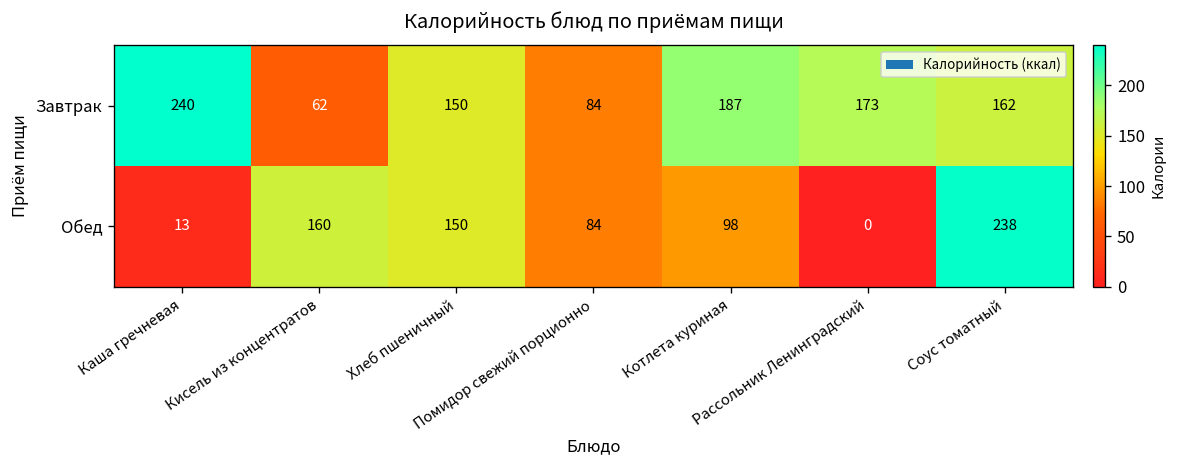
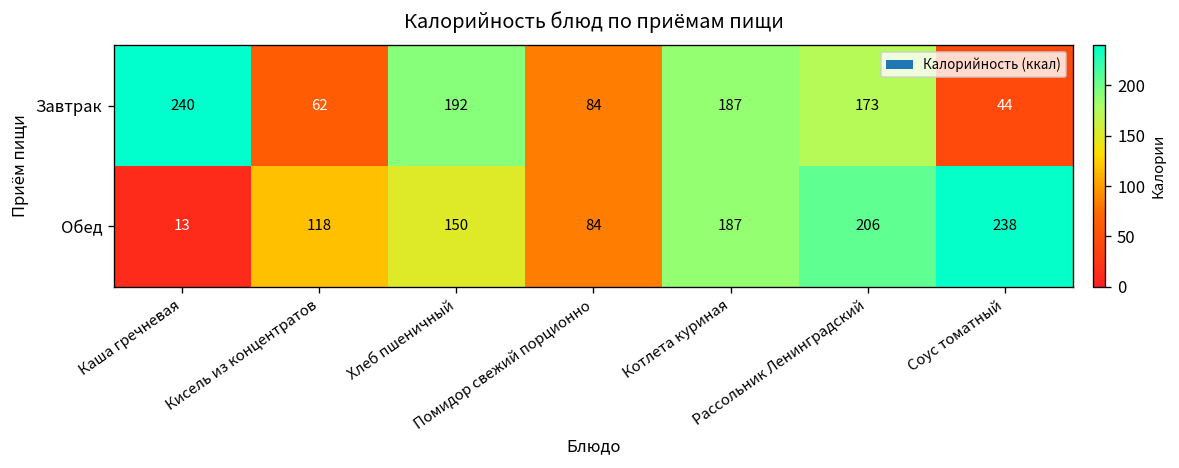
Завтрак, Хлеб пшеничный: 150 -> 192
Завтрак, Соус томатный: 162 -> 44
Обед, Кисель из концентратов: 160 -> 118
Обед, Котлета куриная: 98 -> 187
Обед, Рассольник Ленинградский: 0 -> 206
